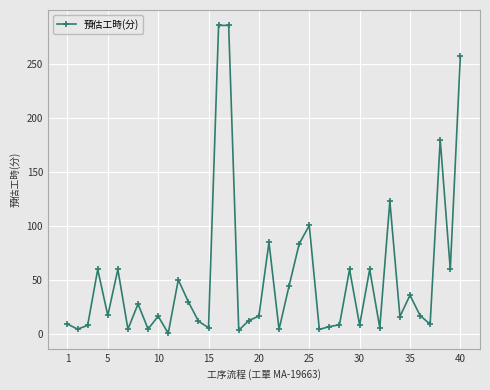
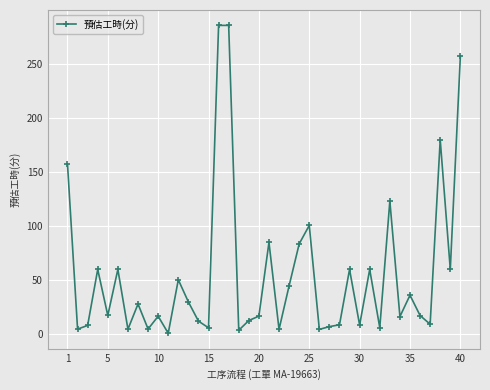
1: 10 -> 157
